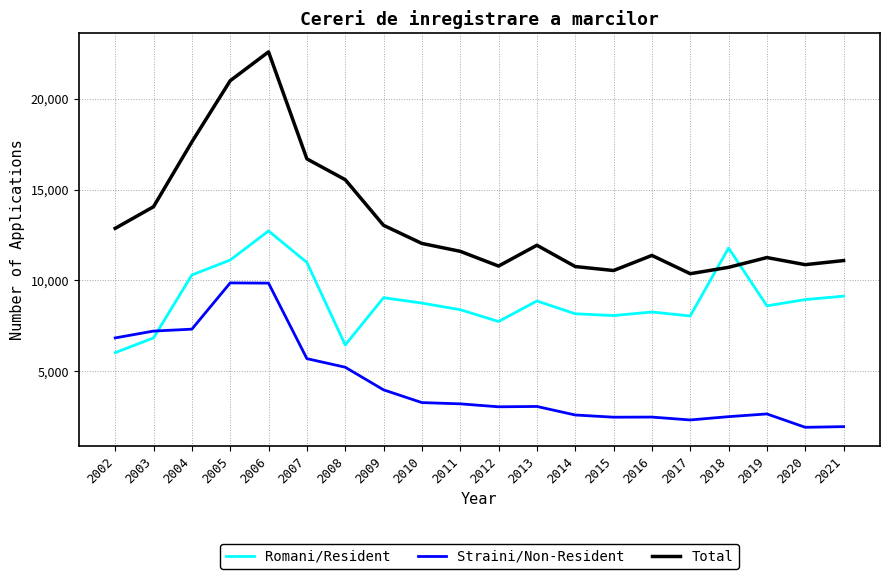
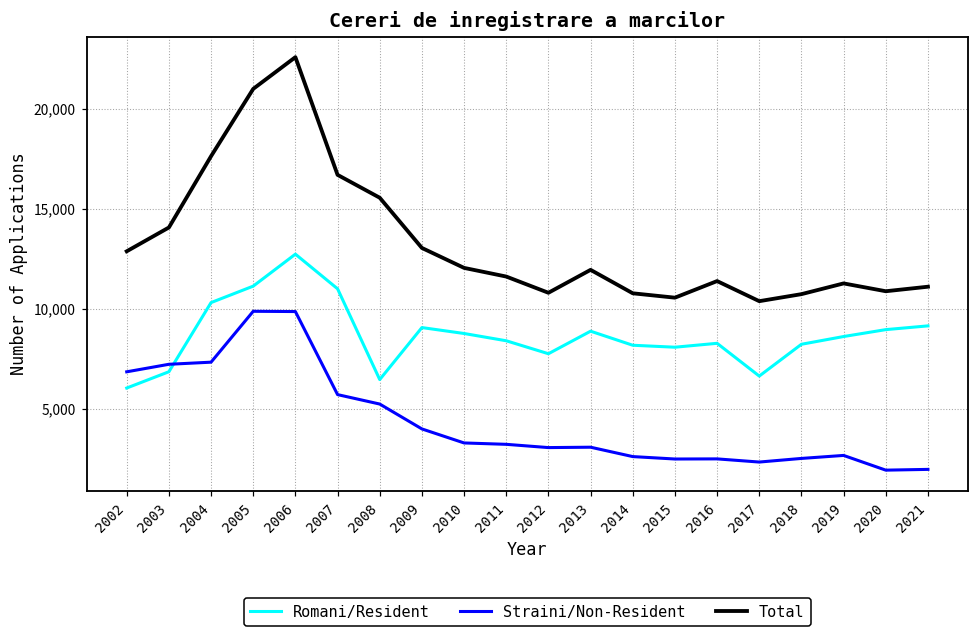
Romani/Resident, 2017: 8,000 -> 6,600
Romani/Resident, 2018: 11,800 -> 8,200
